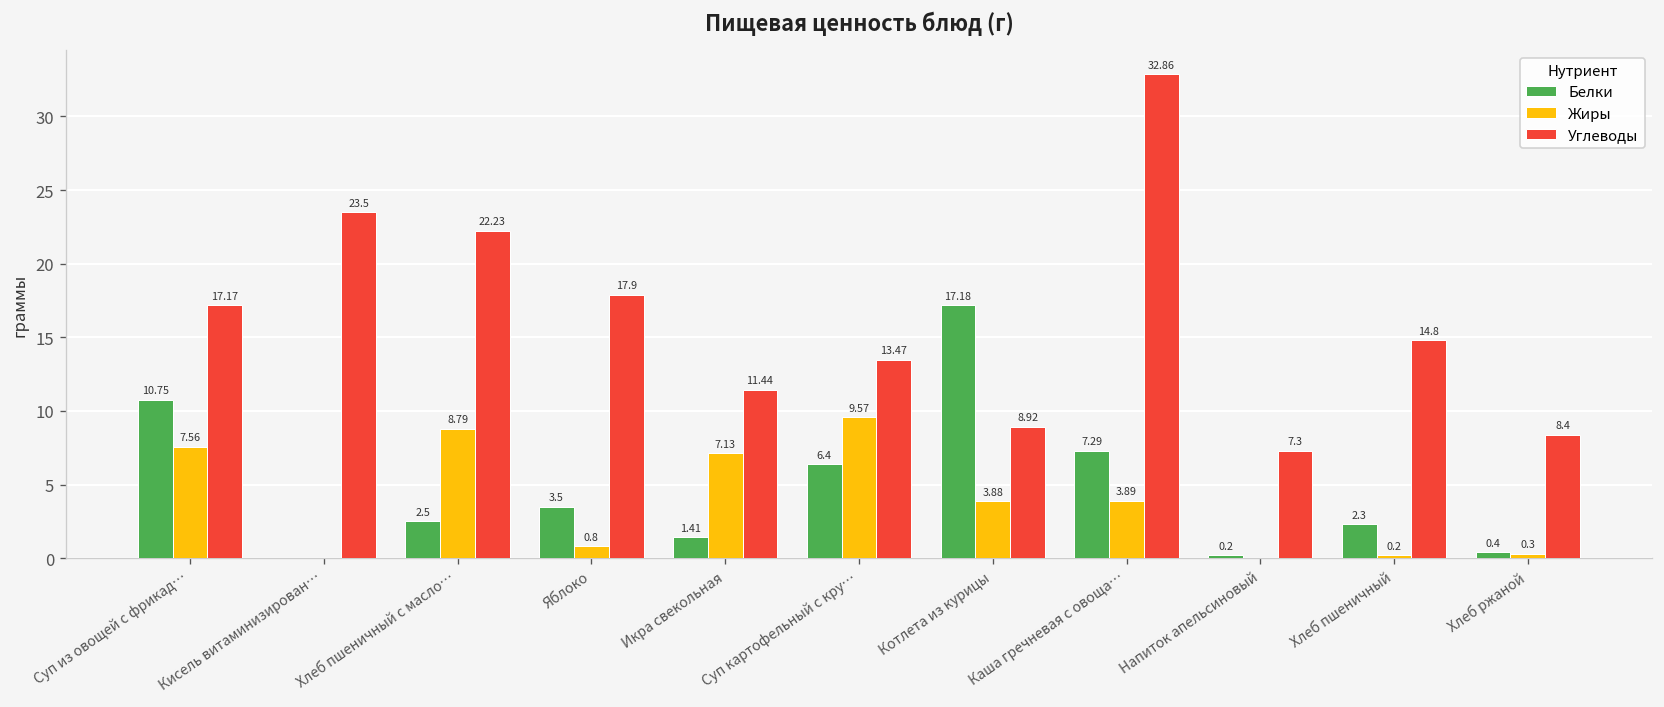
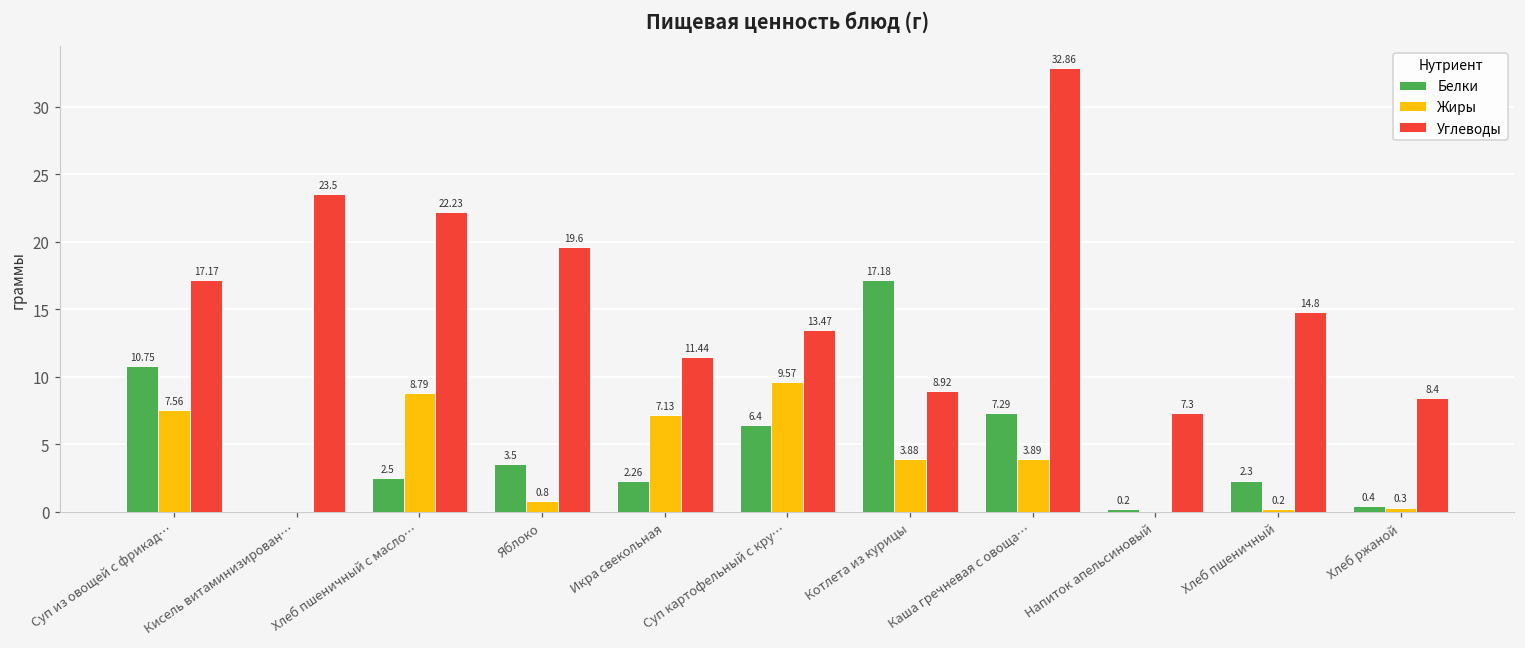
Углеводы, Яблоко: 17.9 -> 19.6
Белки, Икра свекольная: 1.41 -> 2.26
